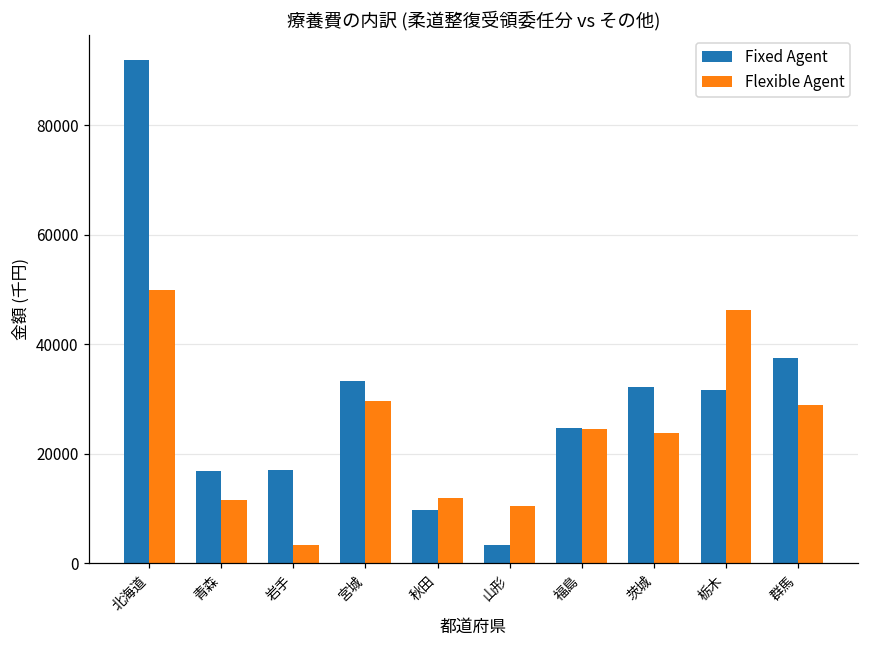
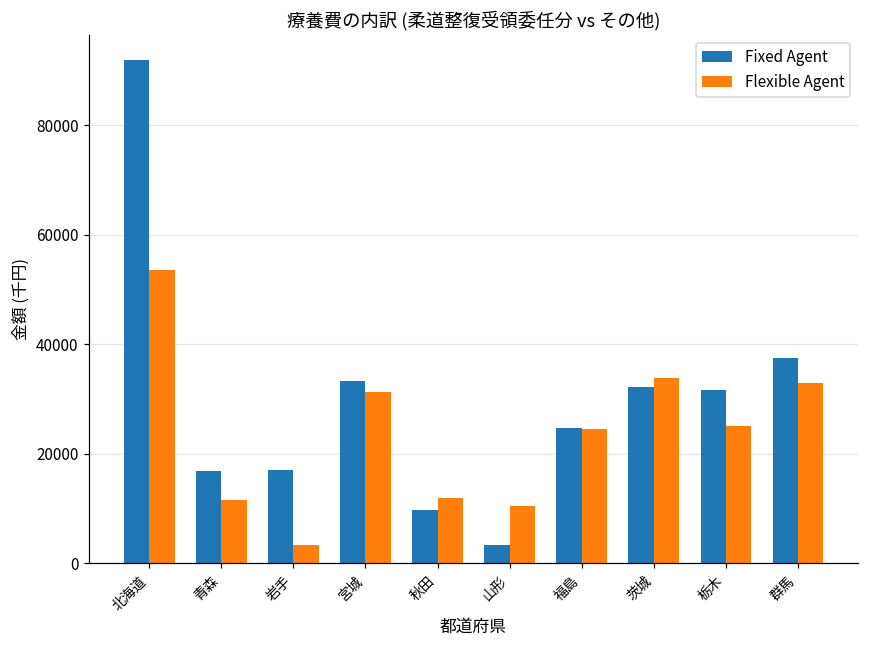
Flexible Agent, 北海道: 50000 -> 53000
Flexible Agent, 宮城: 30000 -> 31000
Flexible Agent, 茨城: 24000 -> 34000
Flexible Agent, 栃木: 46000 -> 25000
Flexible Agent, 群馬: 29000 -> 33000
